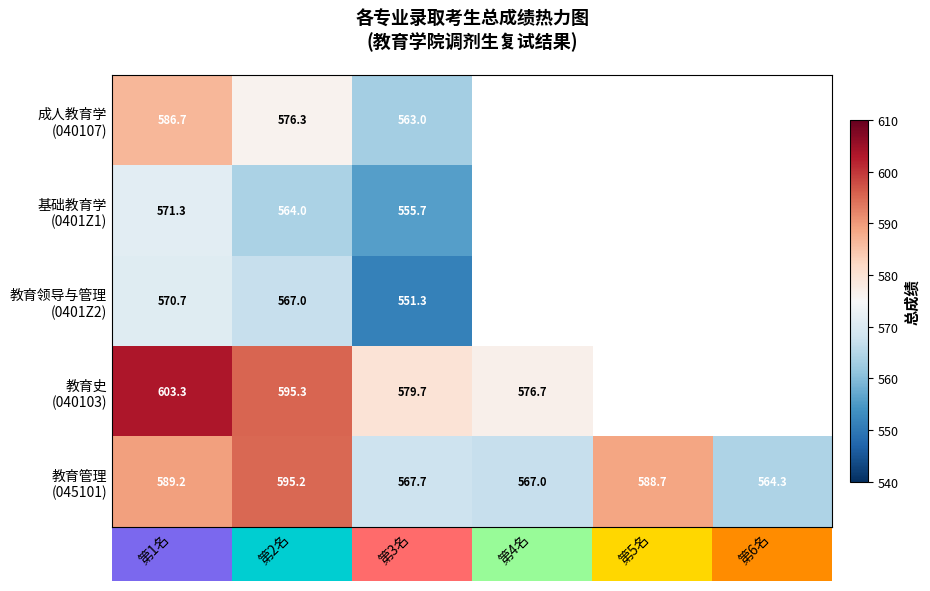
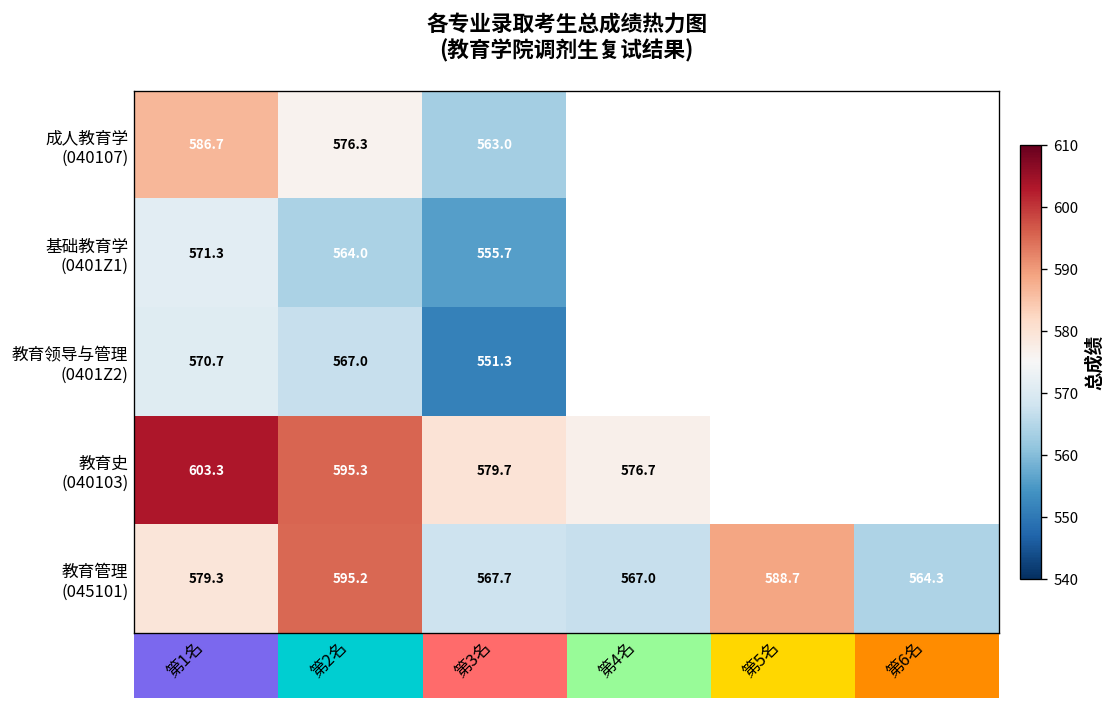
教育管理 (045101), 第1名: 589.2 -> 579.3
